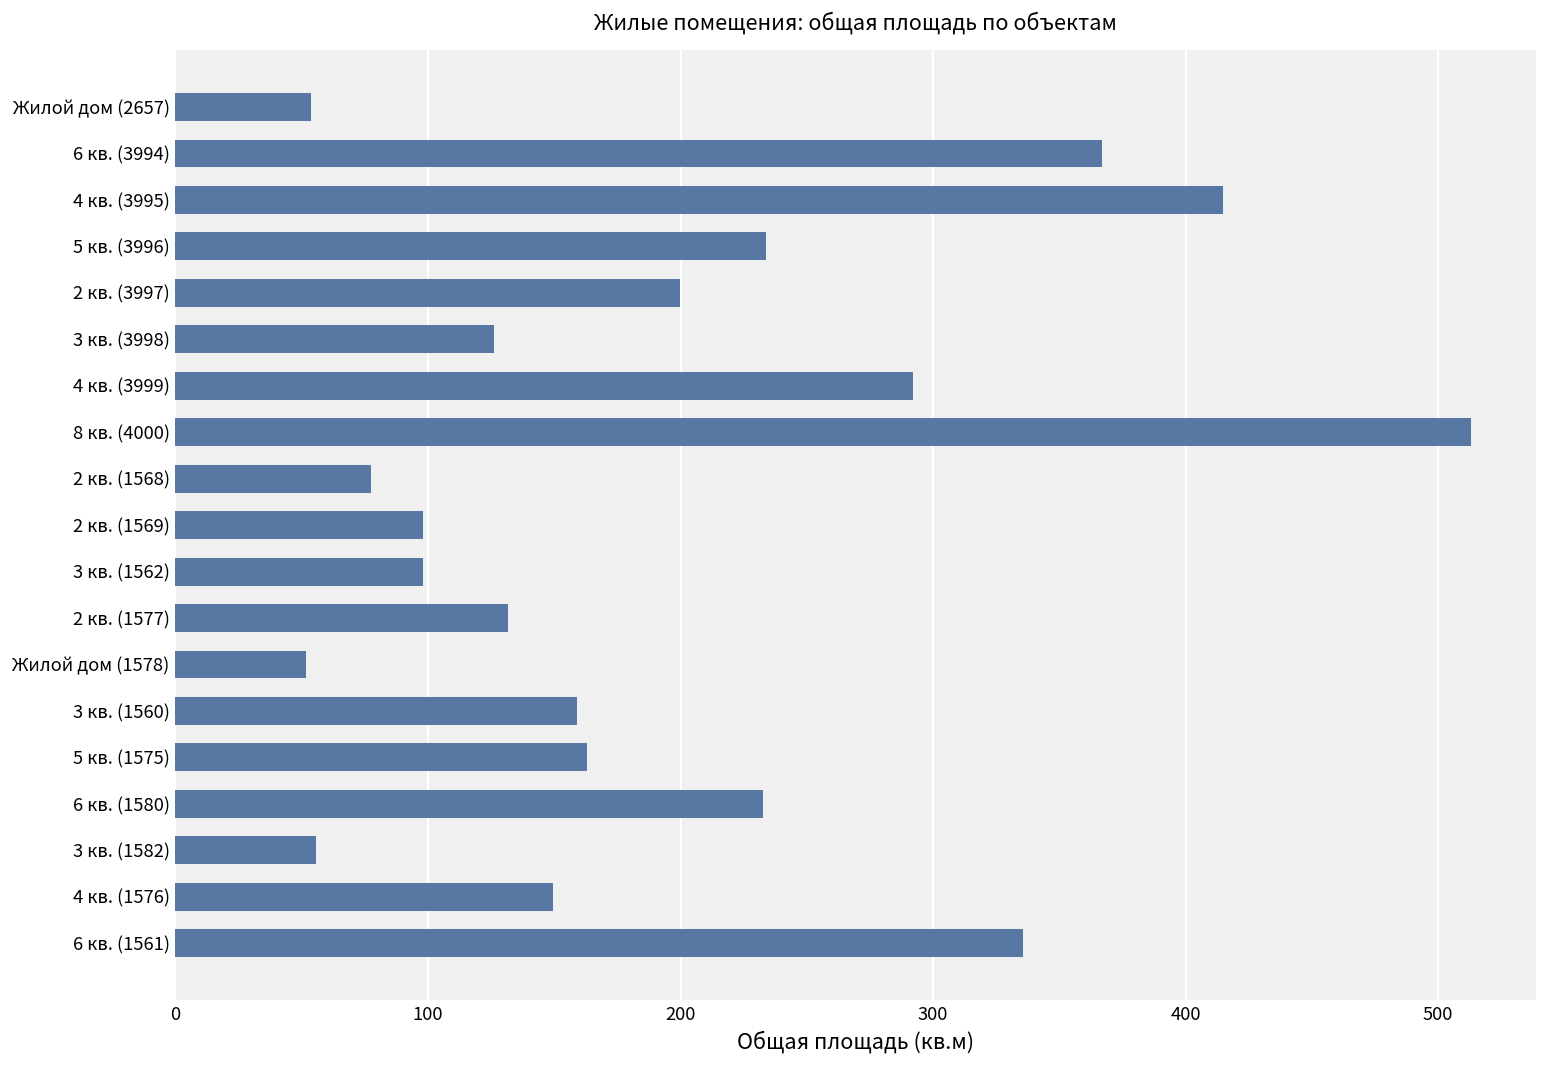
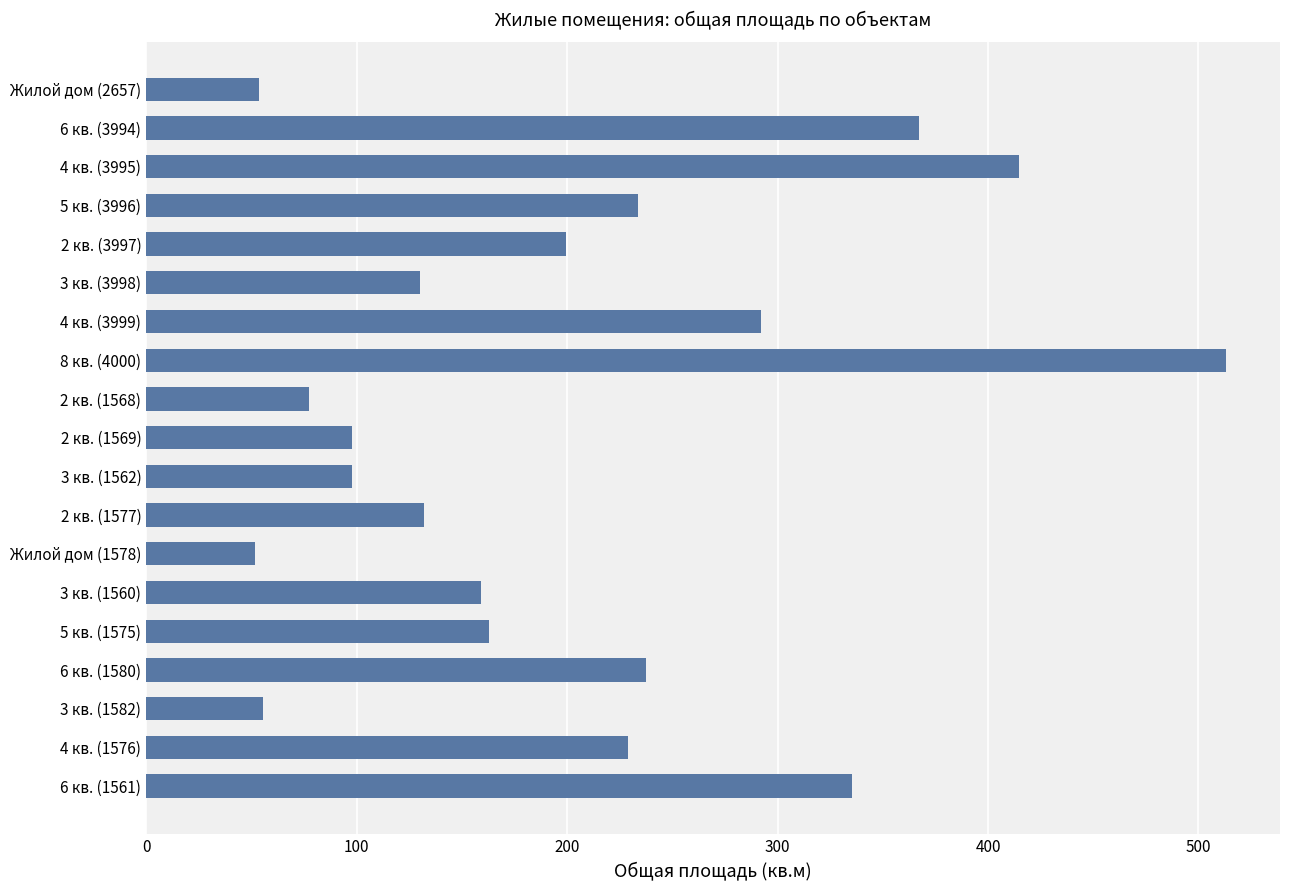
3 кв. (3998): 126 -> 130
6 кв. (1580): 233 -> 238
4 кв. (1576): 150 -> 229
